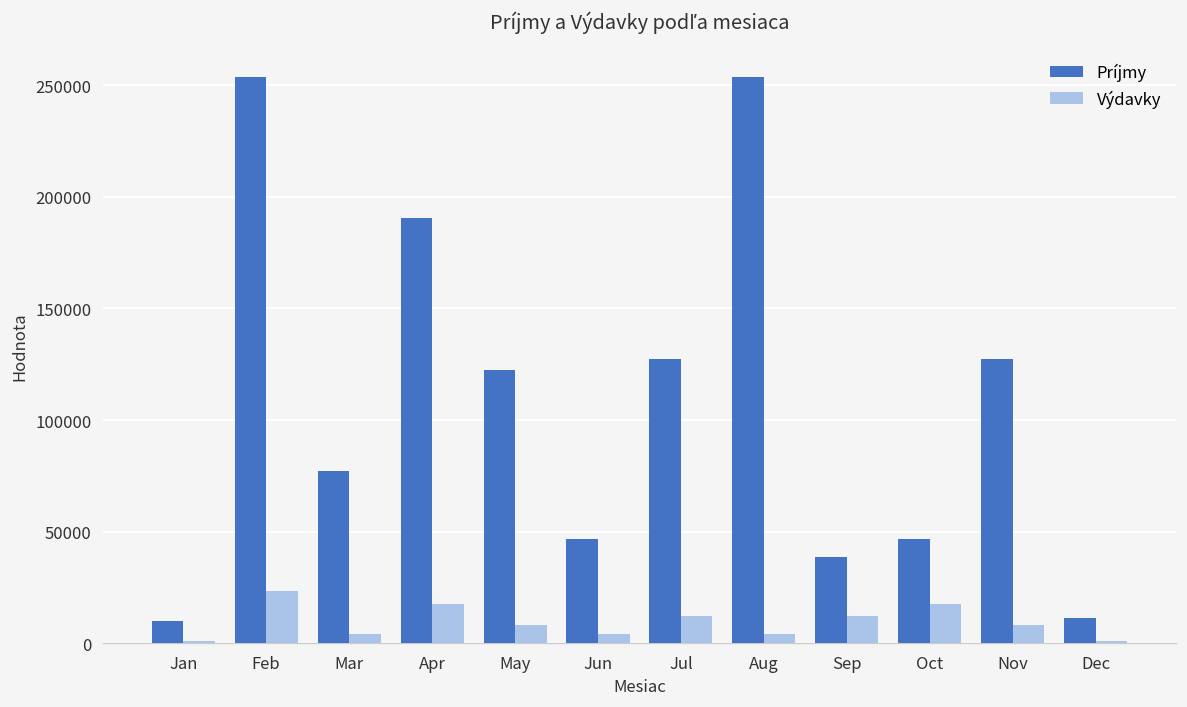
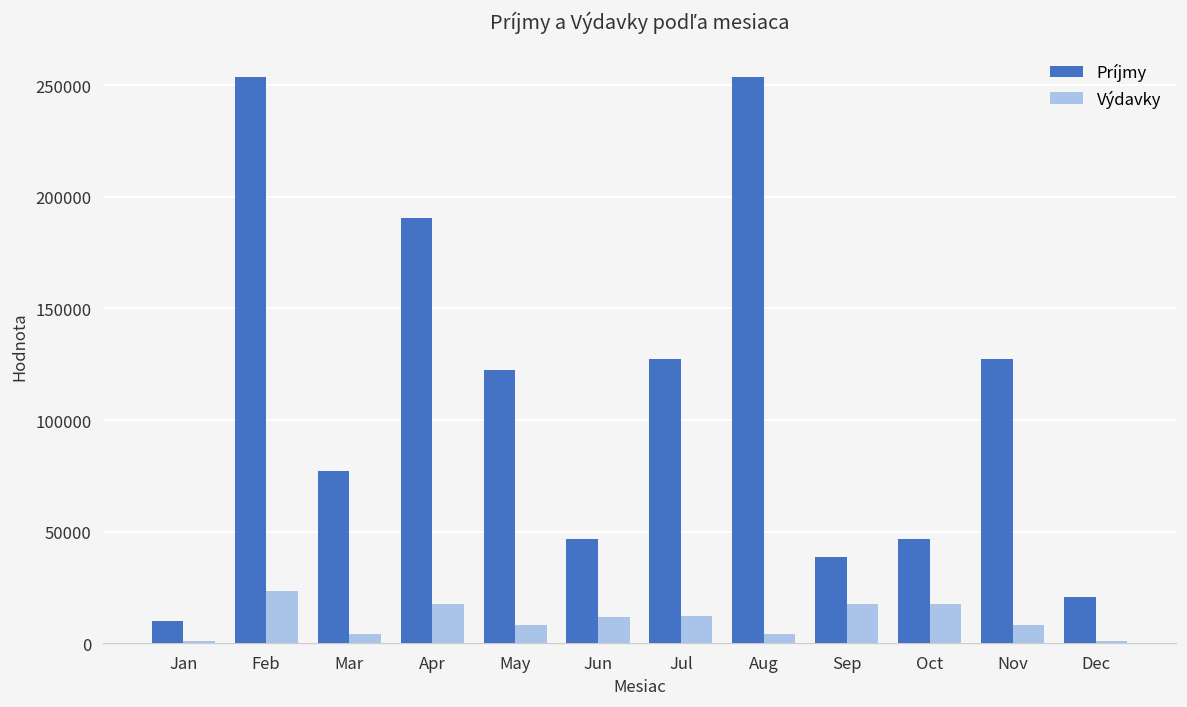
Výdavky, Jun: 4000 -> 12000
Výdavky, Sep: 12000 -> 17000
Príjmy, Dec: 11000 -> 20000
